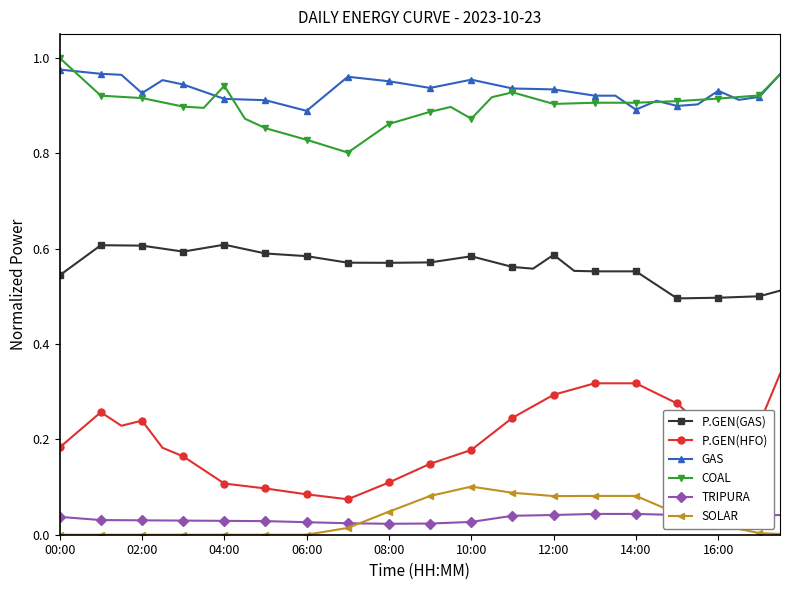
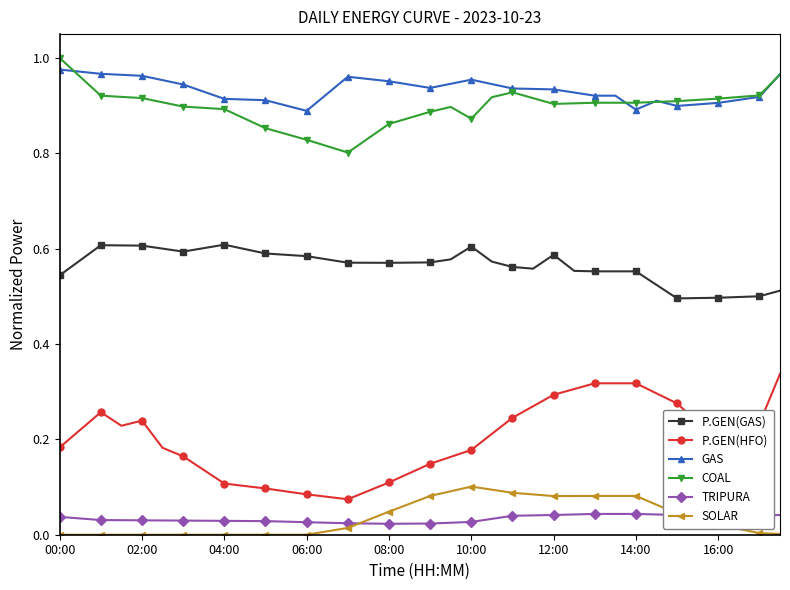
GAS, 02:00: 0.93 -> 0.96
COAL, 04:00: 0.94 -> 0.89
P.GEN(GAS), 10:00: 0.58 -> 0.60
GAS, 16:00: 0.93 -> 0.91
